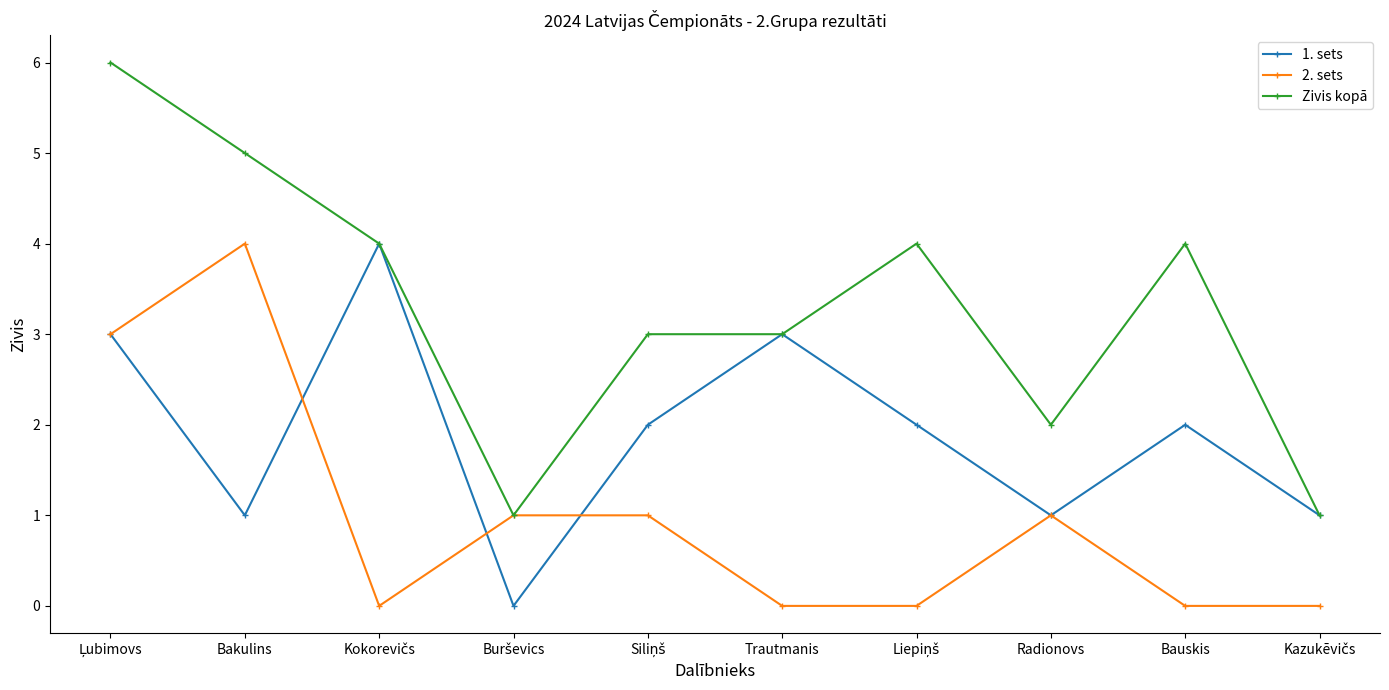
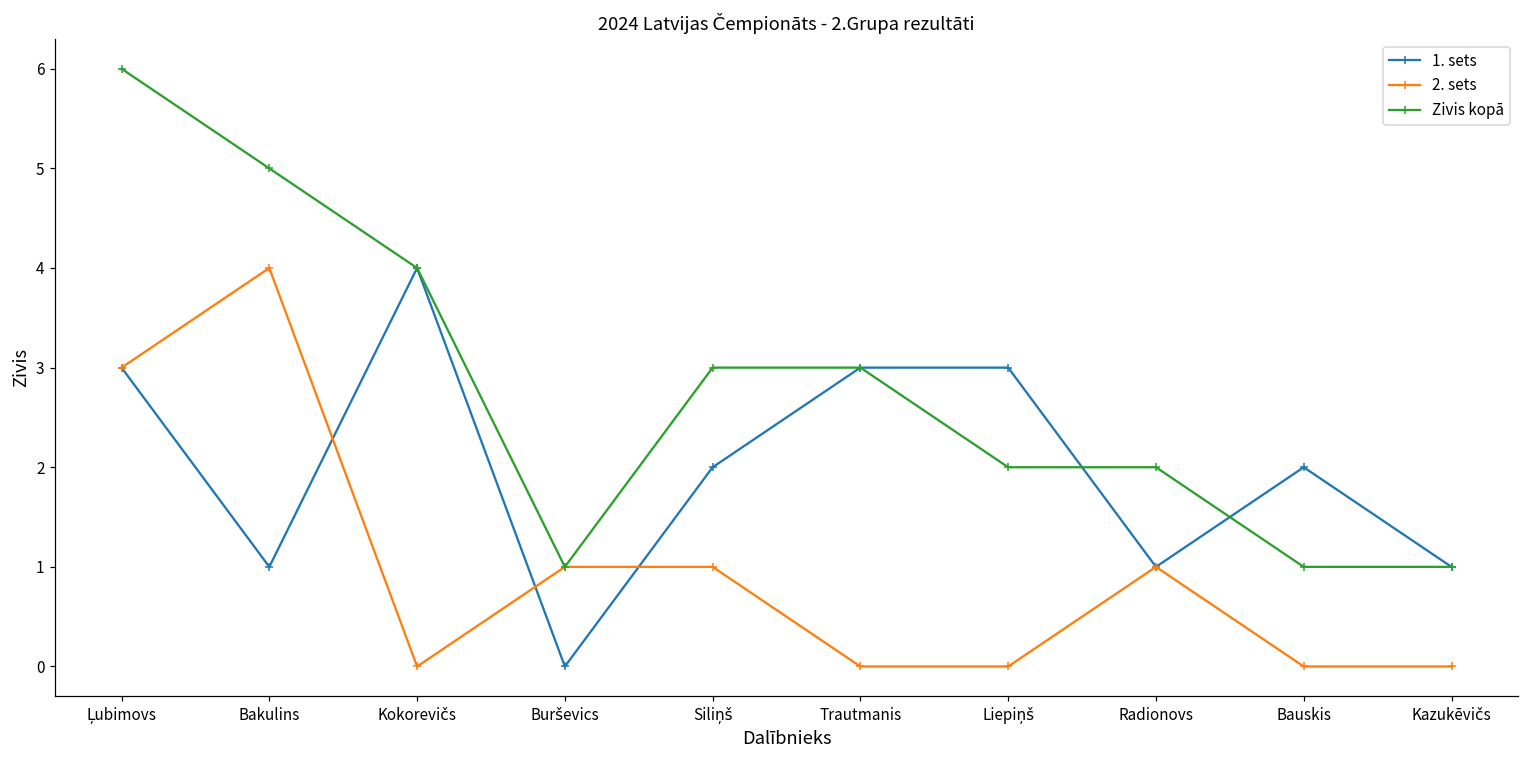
1. sets, Liepiņš: 2 -> 3
Zivis kopā, Liepiņš: 4 -> 2
Zivis kopā, Bauskis: 4 -> 1
